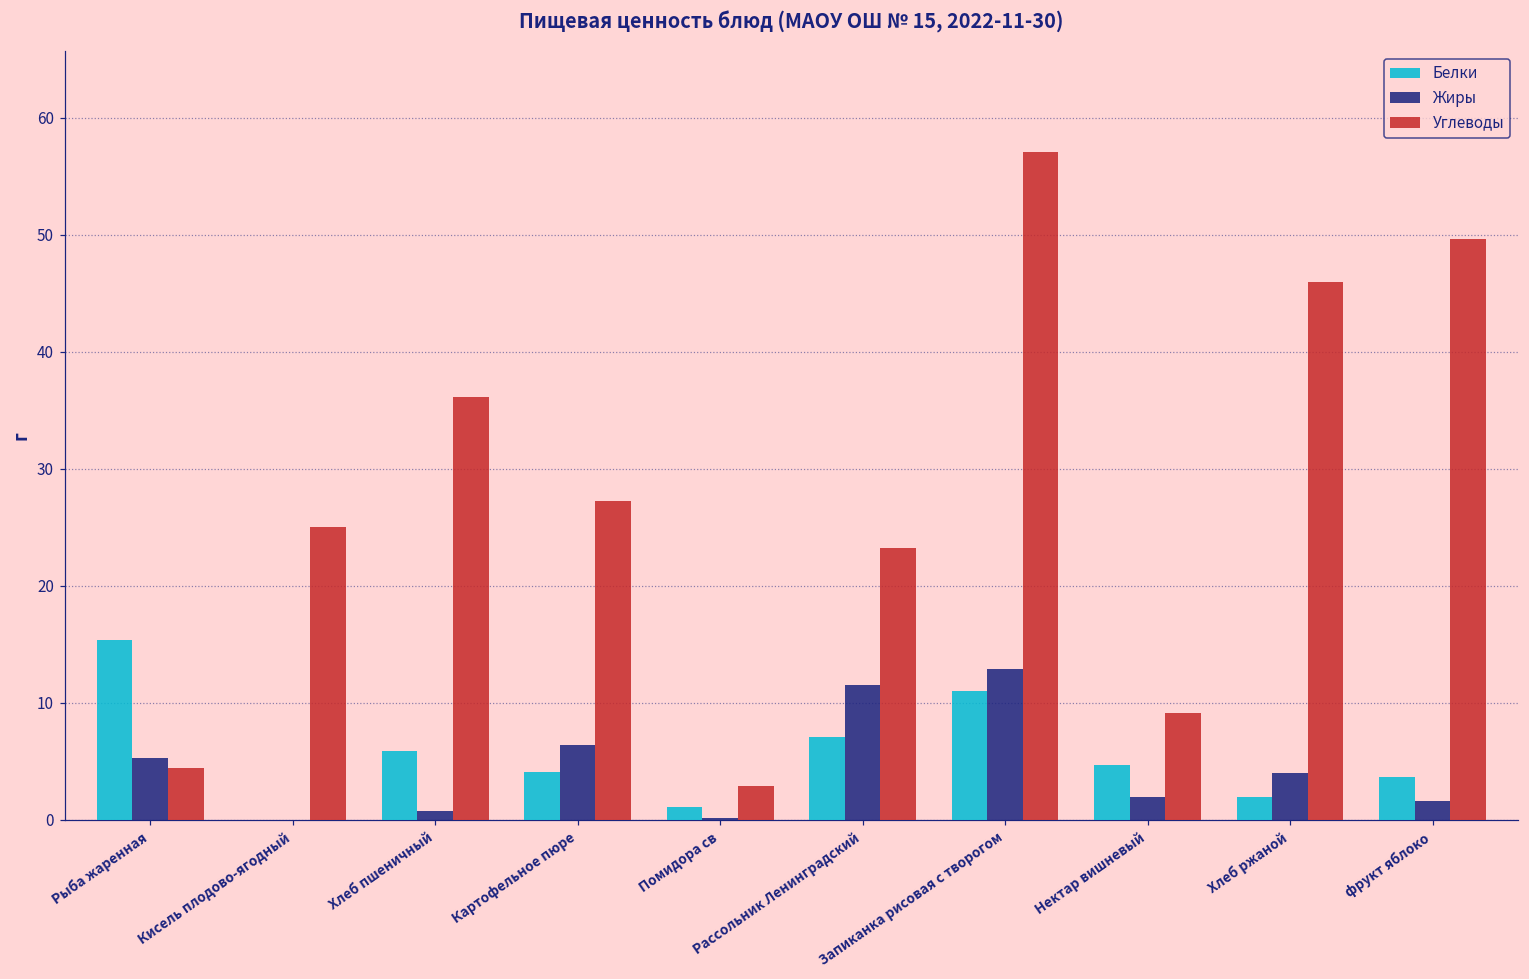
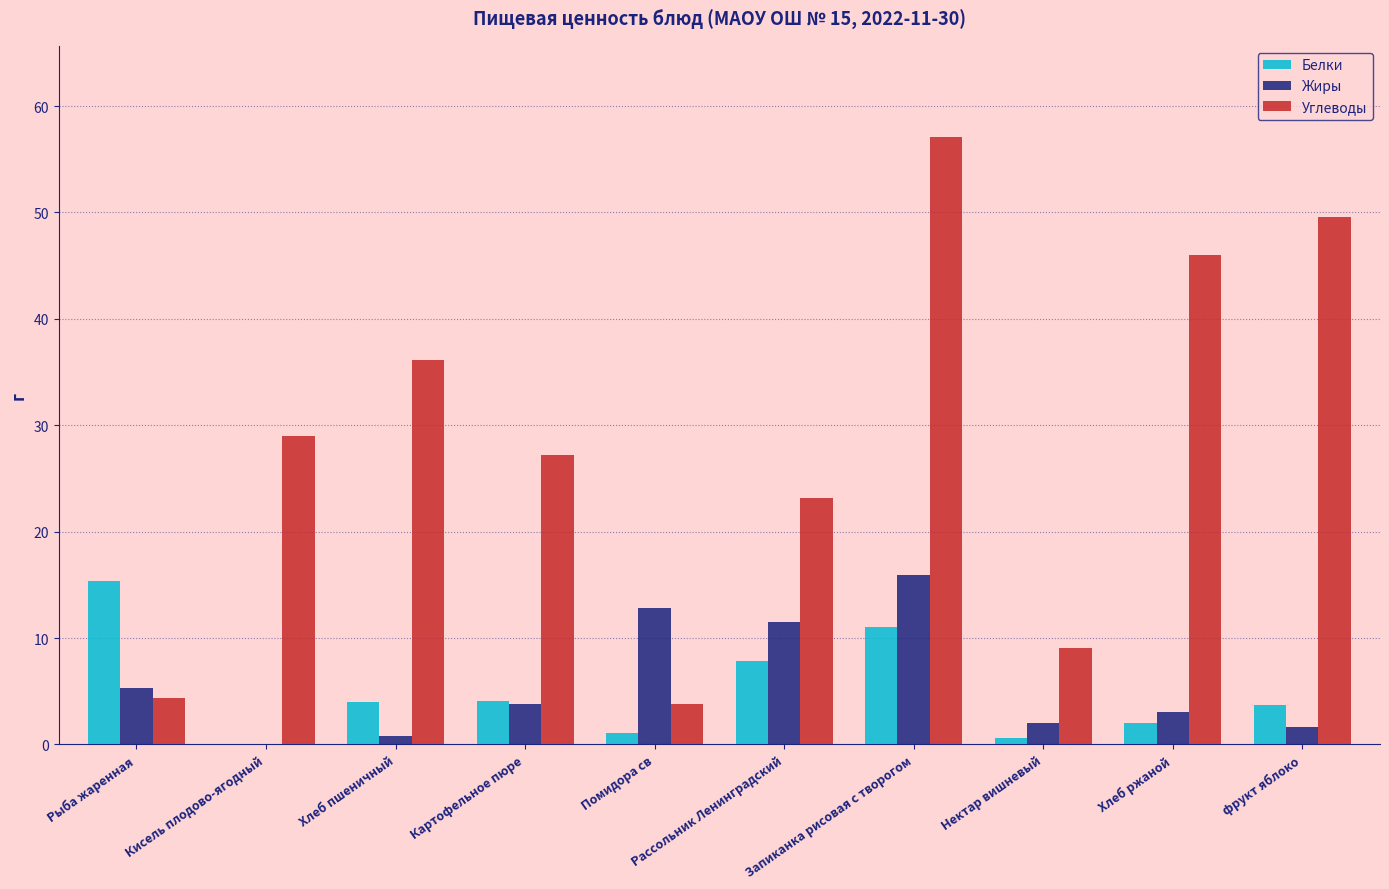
Углеводы, Кисель плодово-ягодный: 25 -> 29
Белки, Хлеб пшеничный: 5.9 -> 4.0
Жиры, Картофельное пюре: 6.4 -> 3.8
Жиры, Помидора св: 0.2 -> 12.8
Углеводы, Помидора св: 2.9 -> 3.8
Белки, Рассольник Ленинградский: 7.0 -> 7.9
Жиры, Запиканка рисовая с творогом: 12.9 -> 15.9
Белки, Нектар вишневый: 4.7 -> 0.6
Жиры, Хлеб ржаной: 4 -> 3
